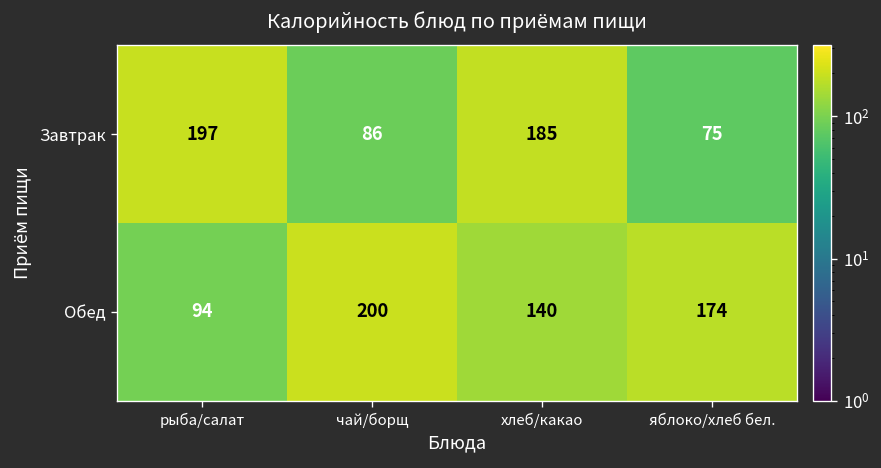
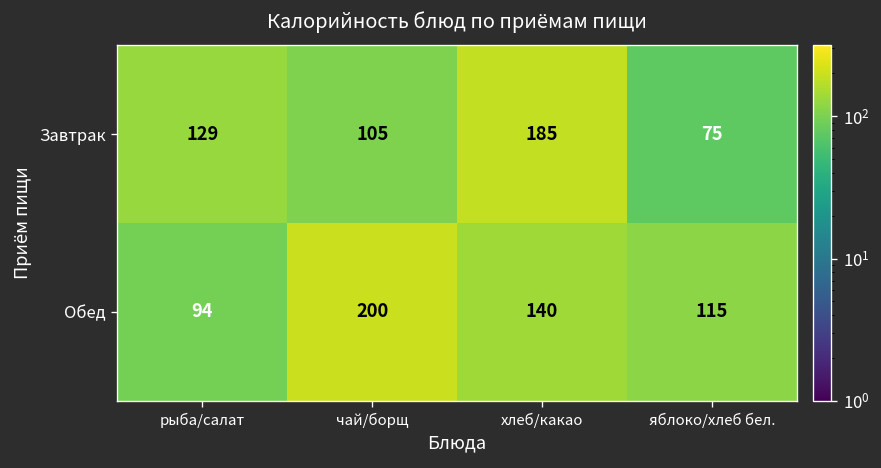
Завтрак, рыба/салат: 197 -> 129
Завтрак, чай/борщ: 86 -> 105
Обед, яблоко/хлеб бел.: 174 -> 115
